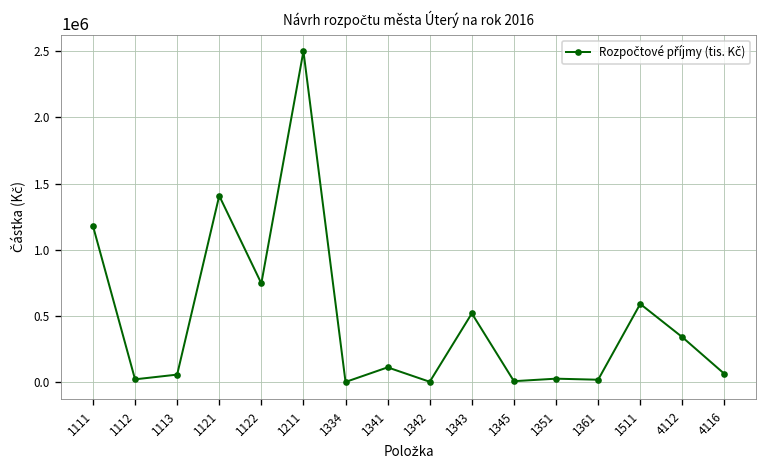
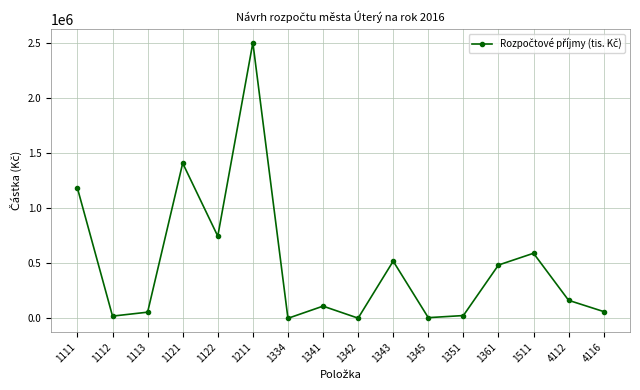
1361: 20000 -> 480000
4112: 340000 -> 160000
